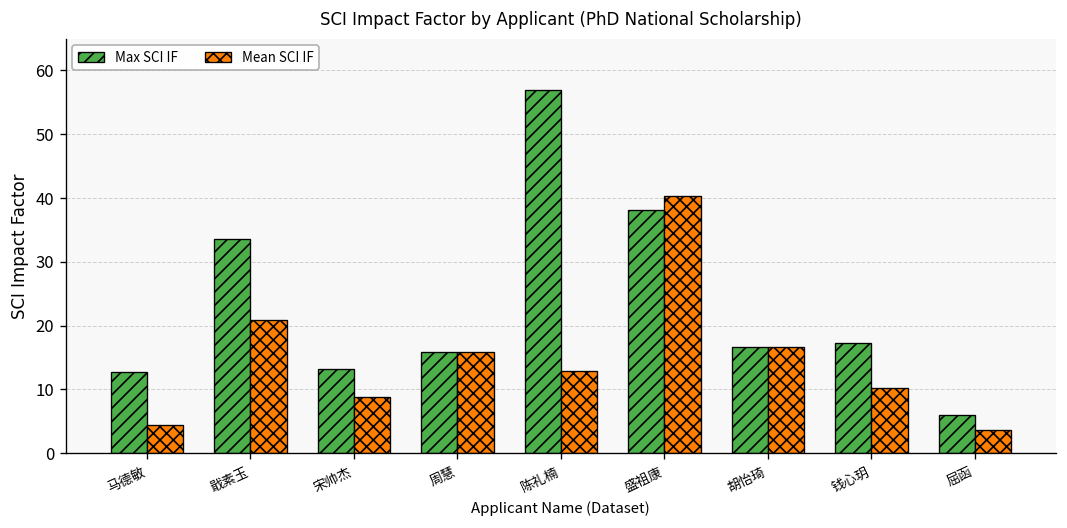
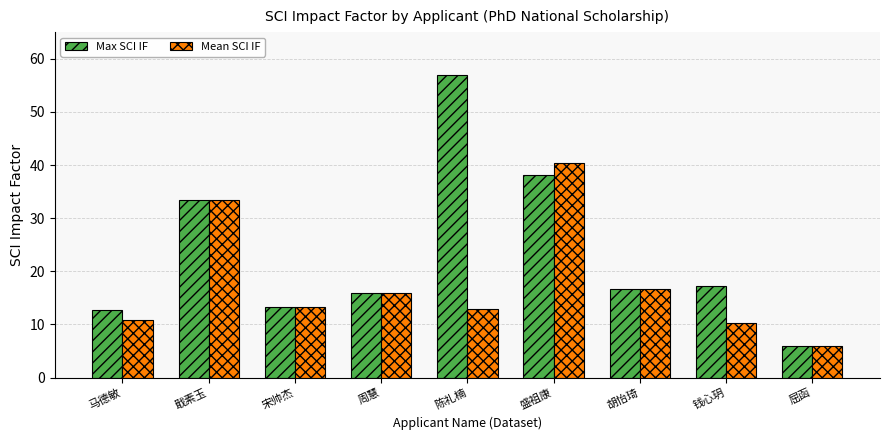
Mean SCI IF, 马德敏: 4 -> 11
Mean SCI IF, 戢素玉: 21 -> 34
Mean SCI IF, 宋帅杰: 9 -> 13
Mean SCI IF, 屈函: 4 -> 6
